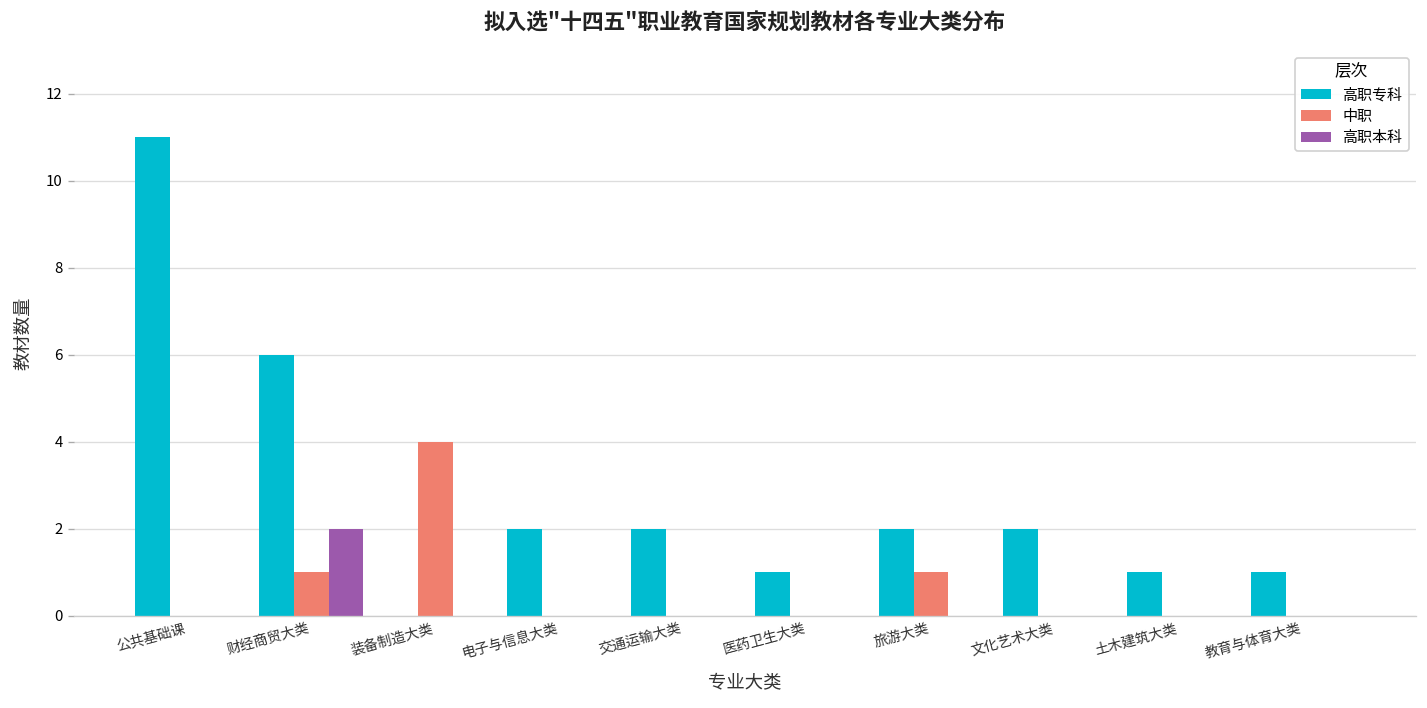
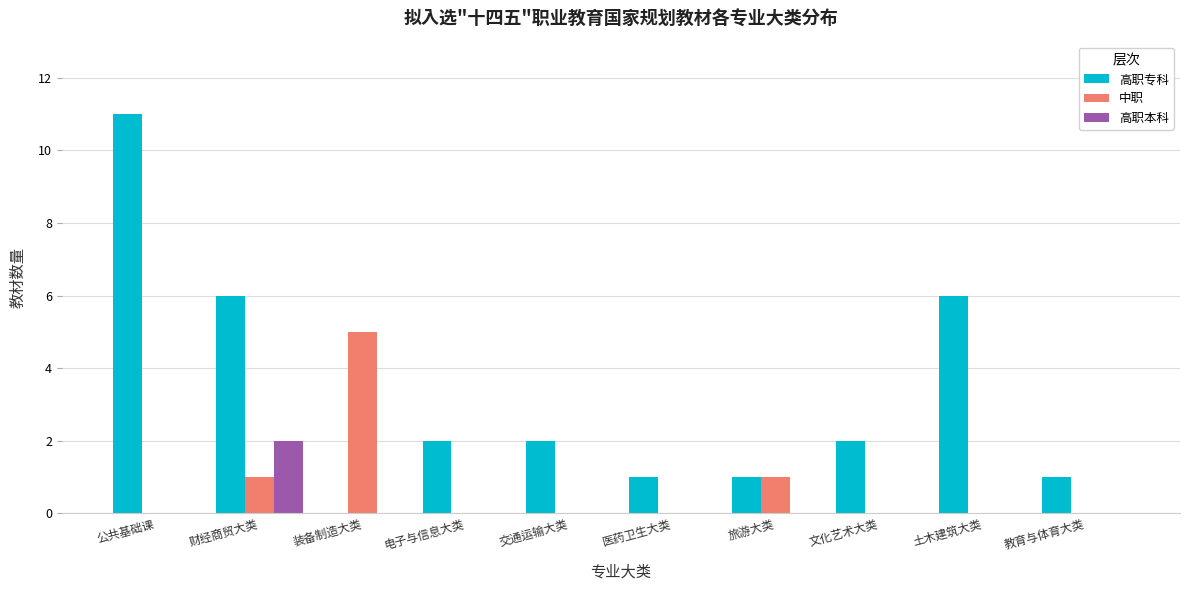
中职, 装备制造大类: 4 -> 5
高职专科, 旅游大类: 2 -> 1
高职专科, 土木建筑大类: 1 -> 6
